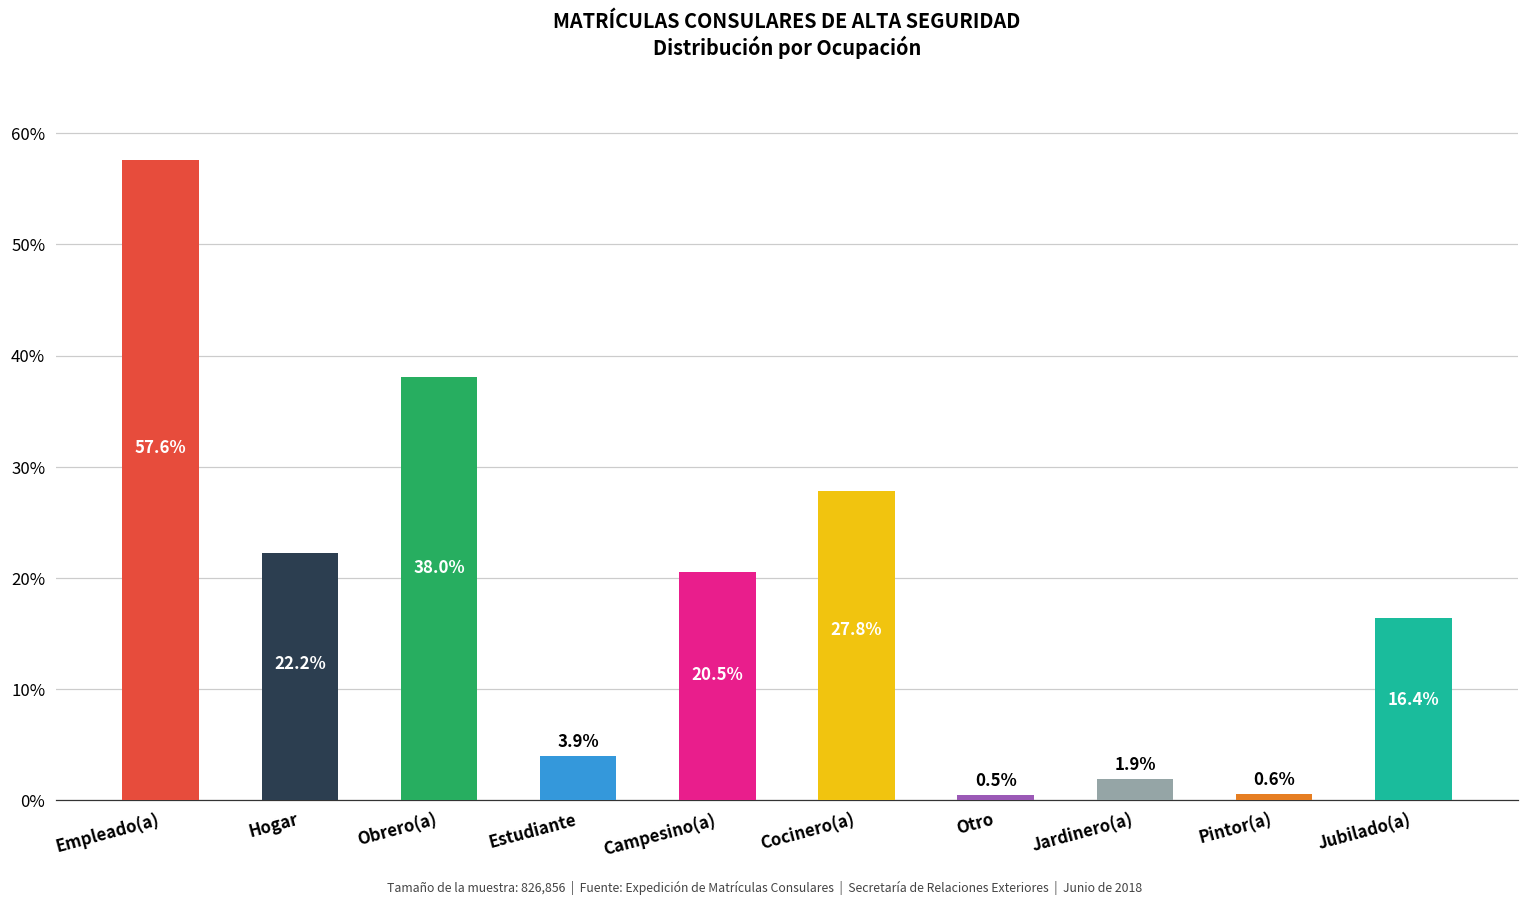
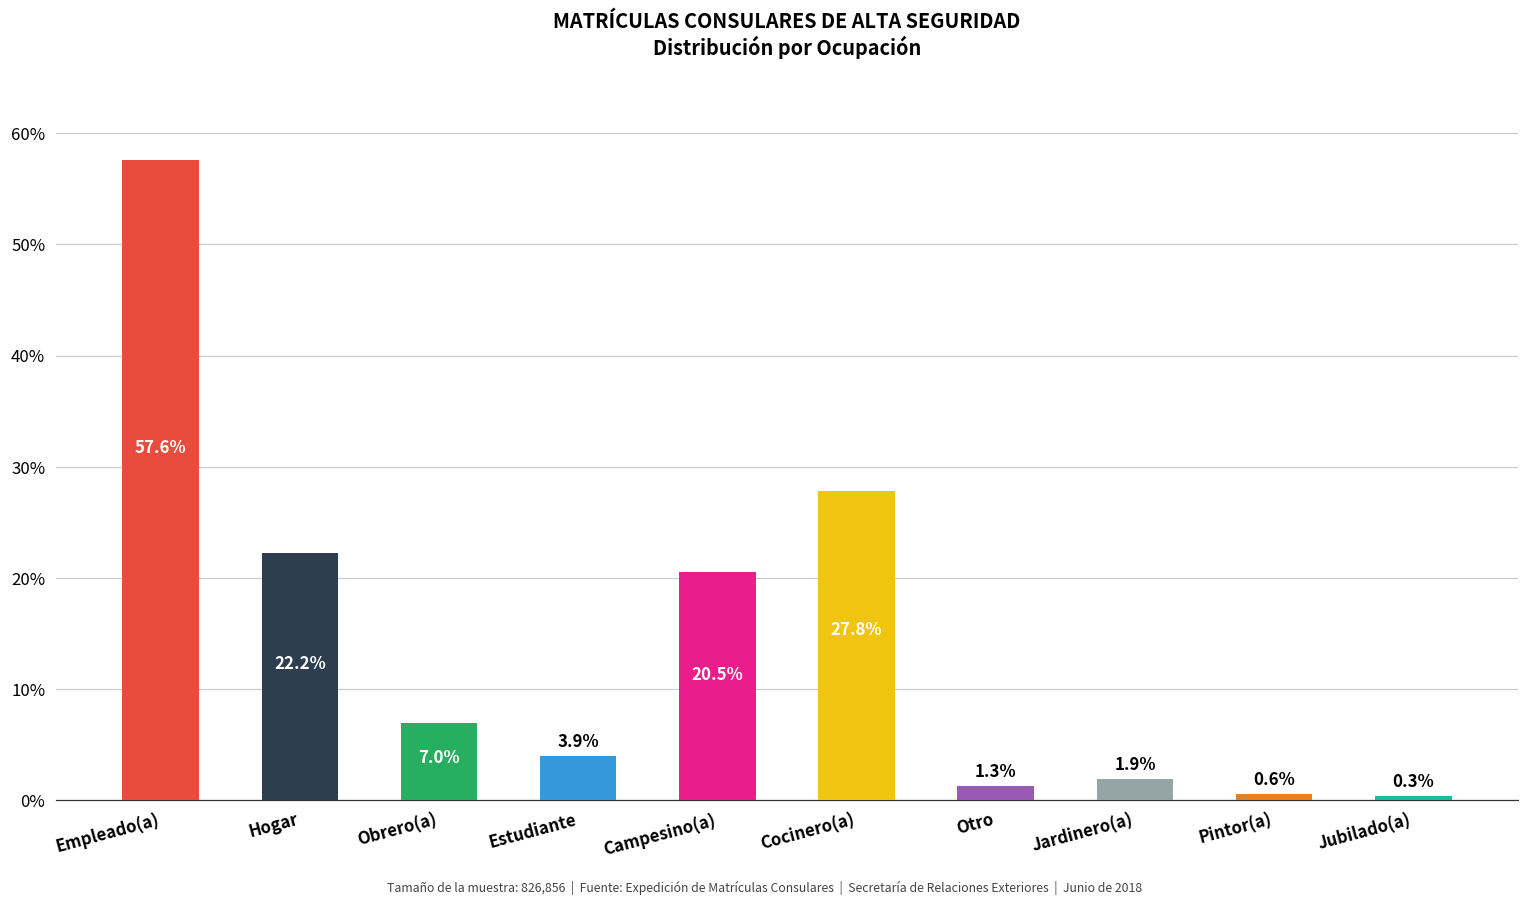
Obrero(a): 38.0% -> 7.0%
Otro: 0.5% -> 1.3%
Jubilado(a): 16.4% -> 0.3%
